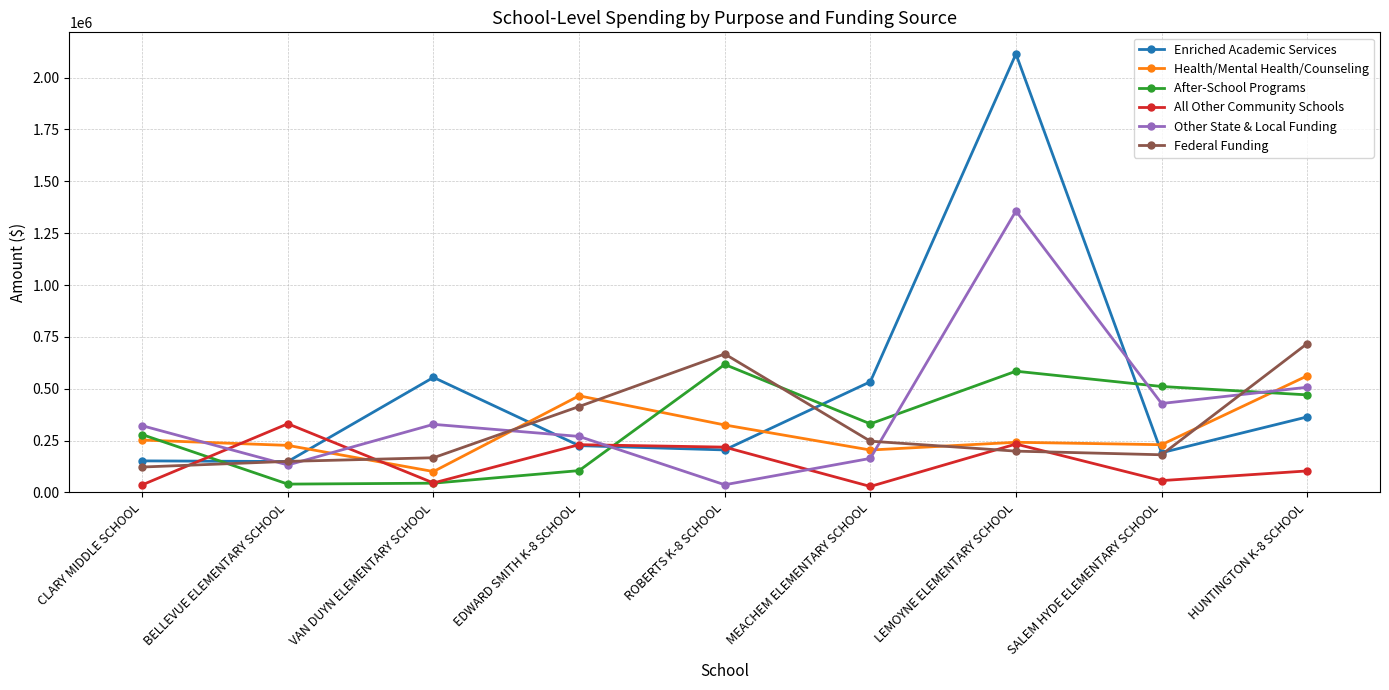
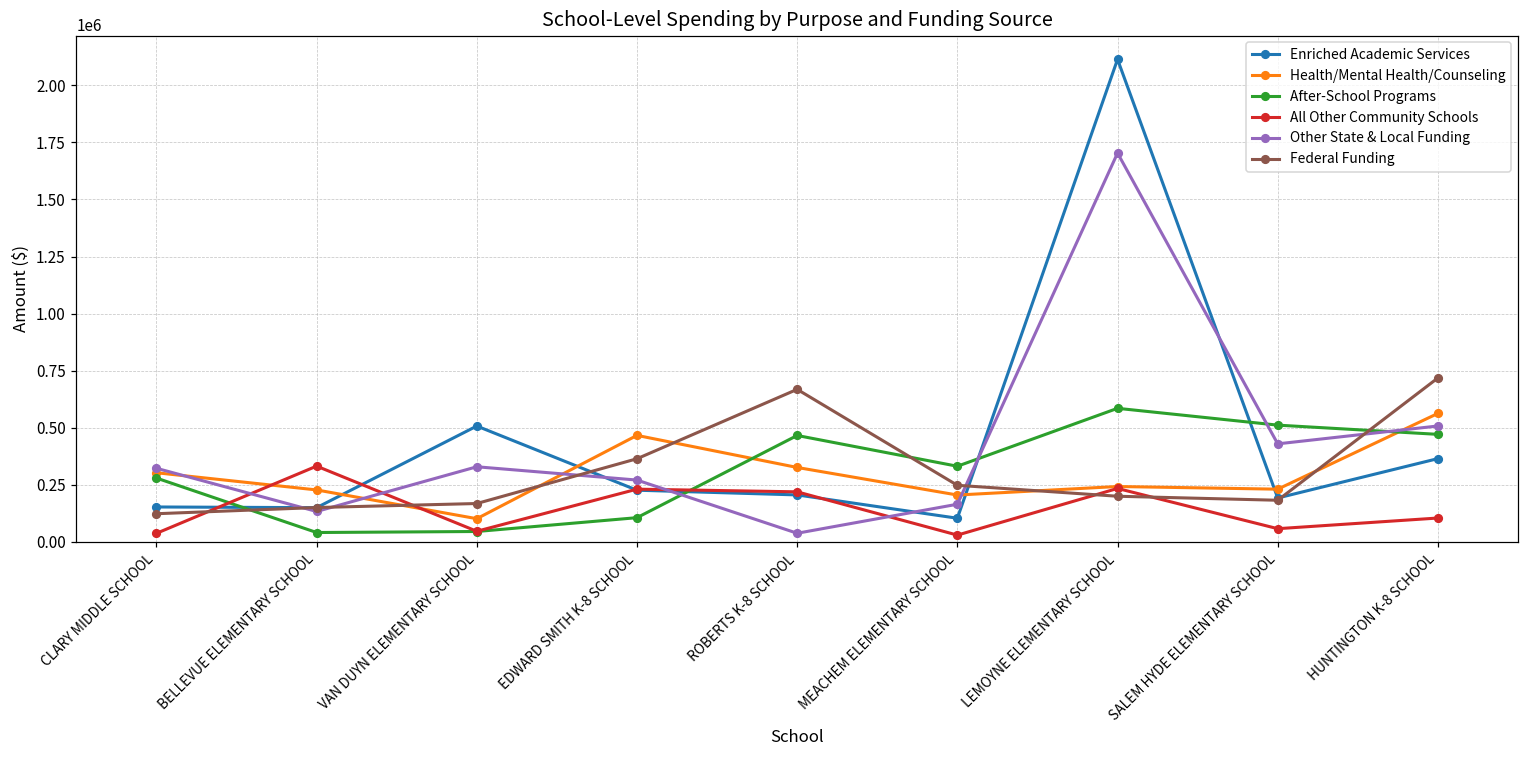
Health/Mental Health/Counseling, CLARY MIDDLE SCHOOL: 250000 -> 300000
Enriched Academic Services, VAN DUYN ELEMENTARY SCHOOL: 550000 -> 510000
Federal Funding, EDWARD SMITH K-8 SCHOOL: 410000 -> 360000
After-School Programs, ROBERTS K-8 SCHOOL: 620000 -> 470000
Enriched Academic Services, MEACHEM ELEMENTARY SCHOOL: 530000 -> 100000
Other State & Local Funding, LEMOYNE ELEMENTARY SCHOOL: 1360000 -> 1700000
